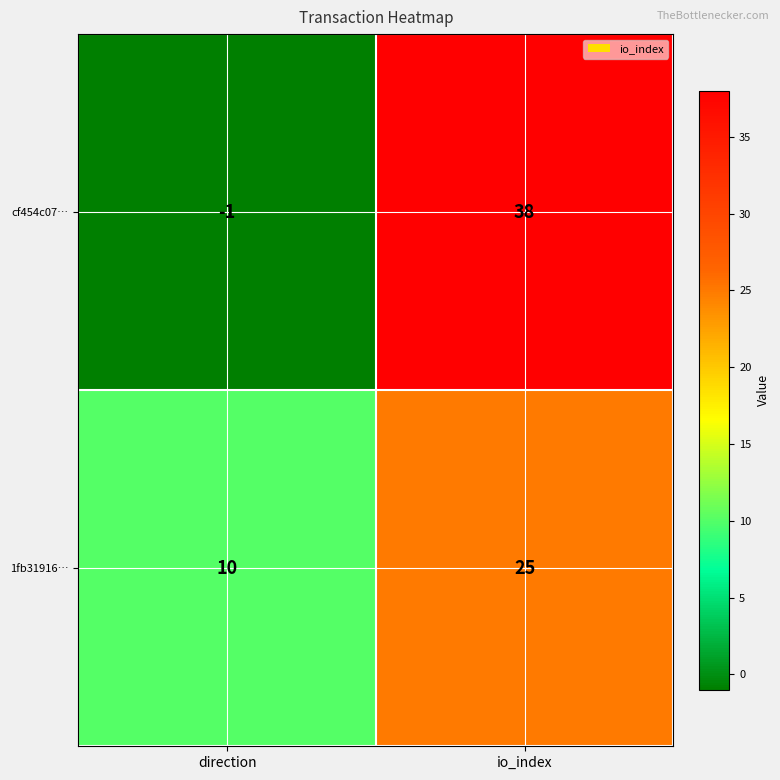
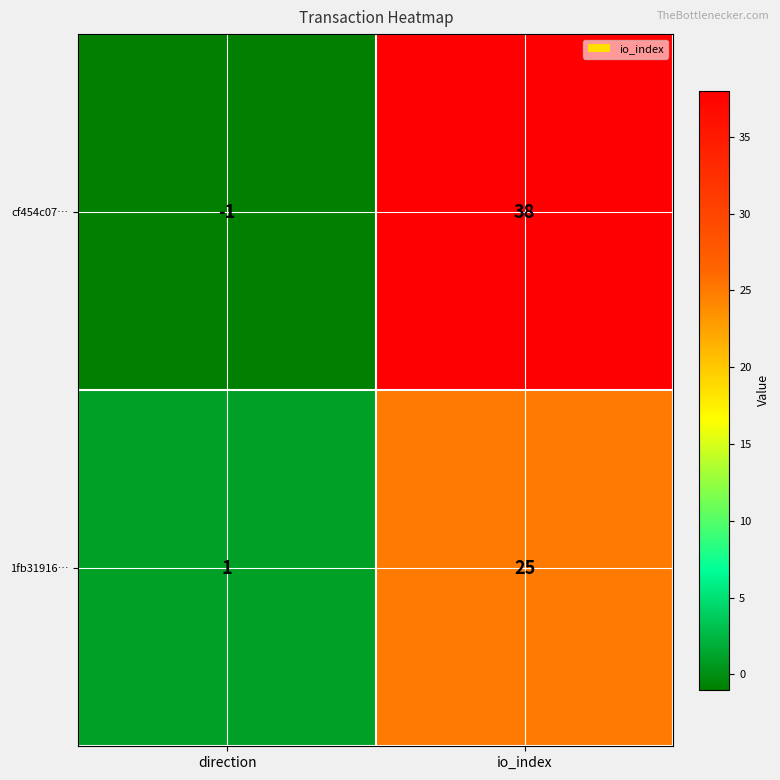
1fb31916…, direction: 10 -> 1
